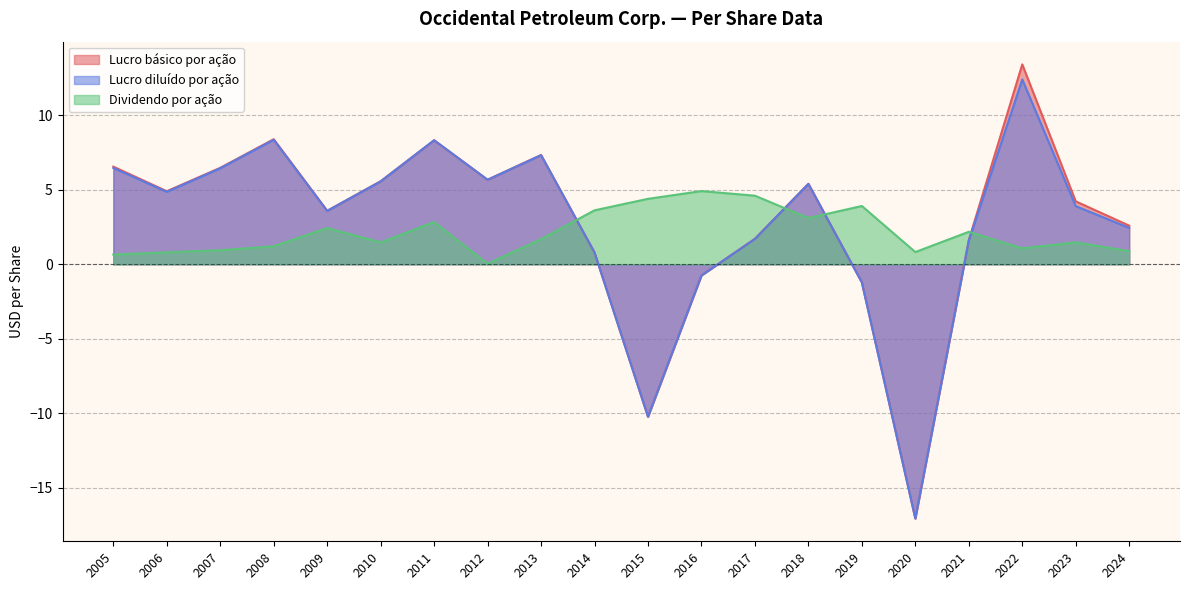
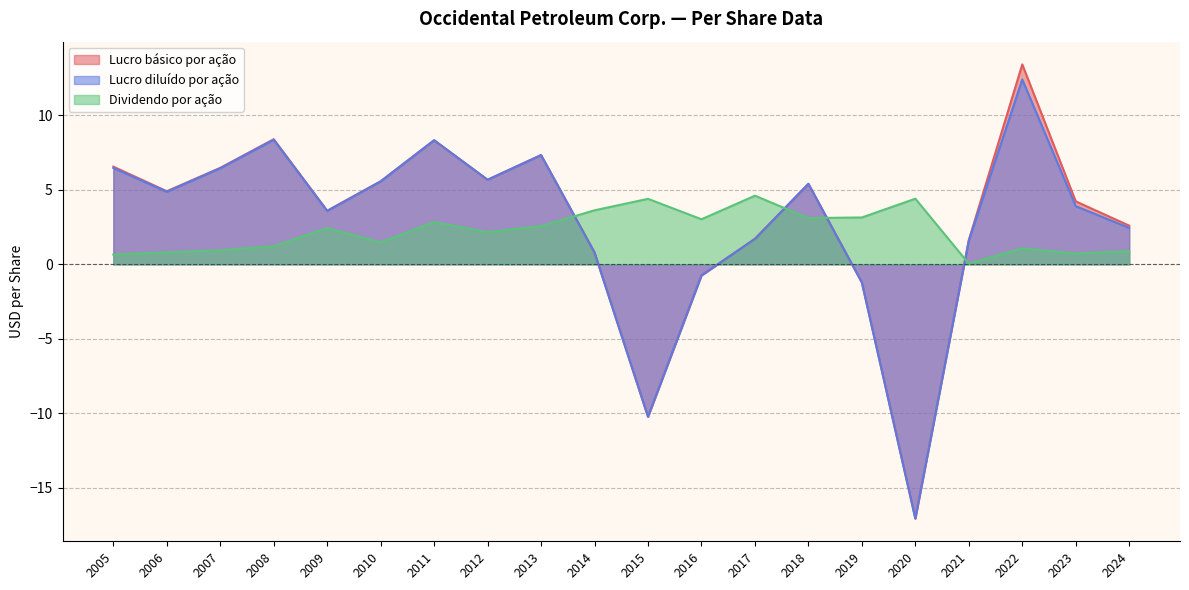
Dividendo por ação, 2012: 0.0 -> 2.2
Dividendo por ação, 2013: 1.7 -> 2.6
Dividendo por ação, 2016: 4.9 -> 3.0
Dividendo por ação, 2019: 3.9 -> 3.1
Dividendo por ação, 2020: 0.8 -> 4.4
Dividendo por ação, 2021: 2.2 -> 0.0
Dividendo por ação, 2023: 1.5 -> 0.7
